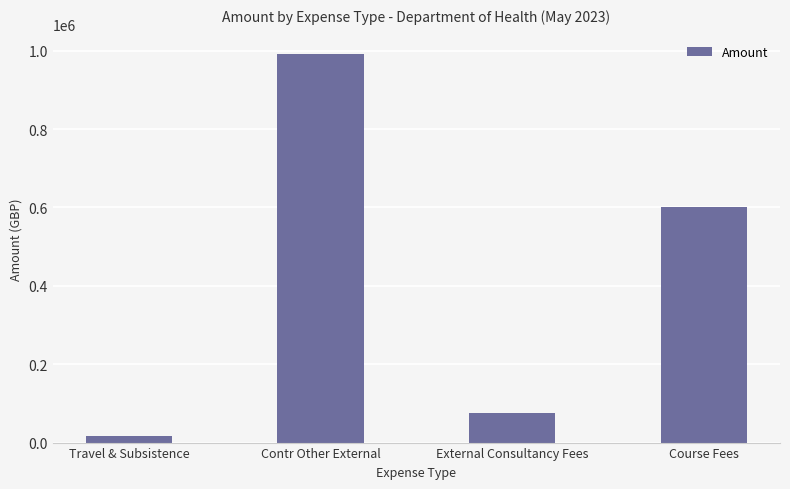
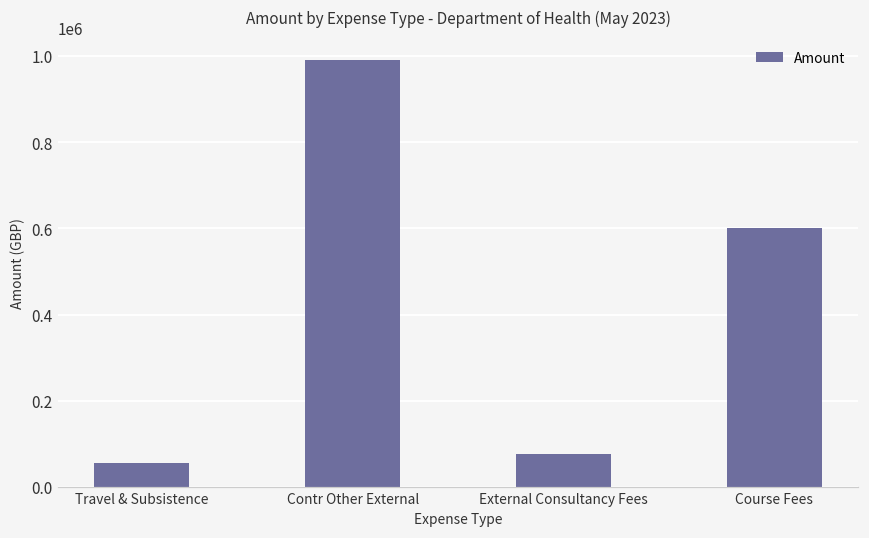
Travel & Subsistence: 20000 -> 50000
